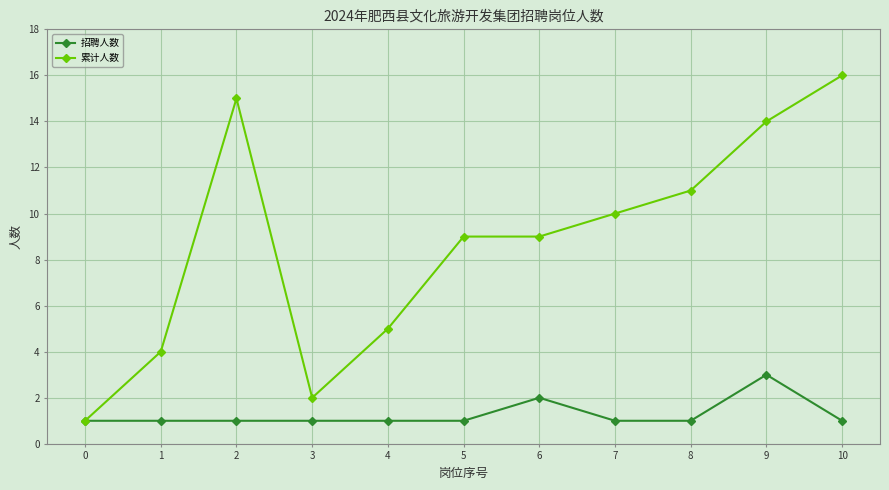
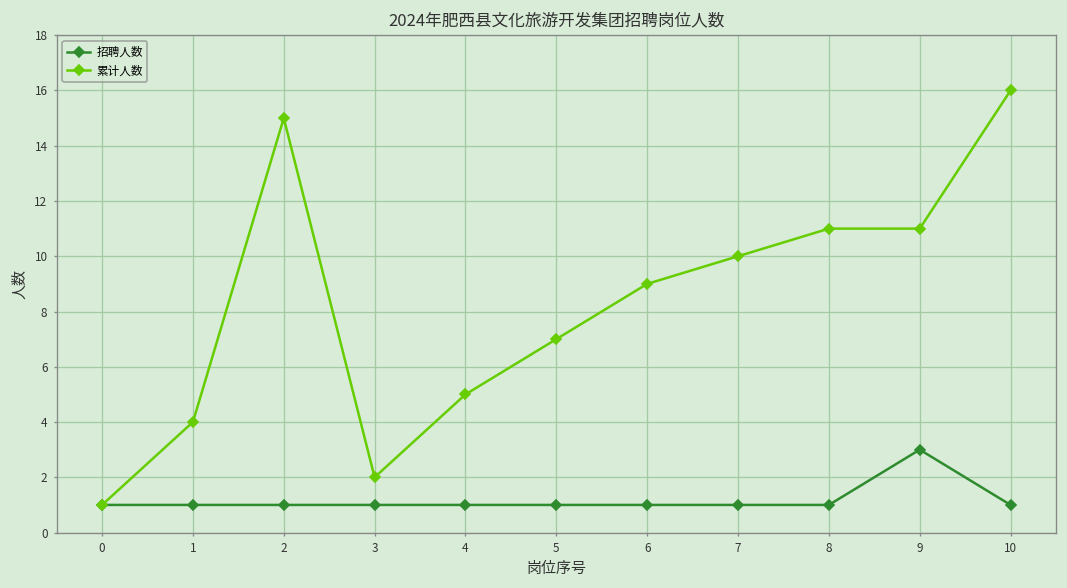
累计人数, 5: 9 -> 7
招聘人数, 6: 2 -> 1
累计人数, 9: 14 -> 11
